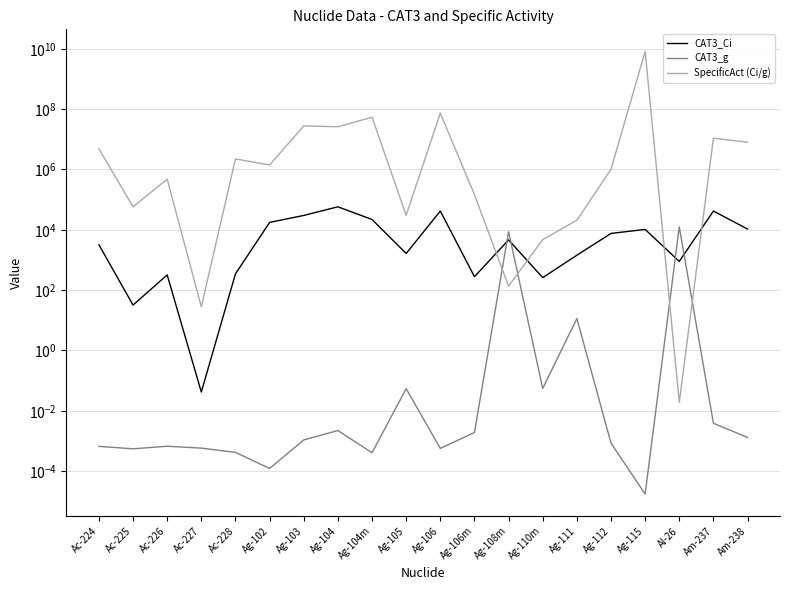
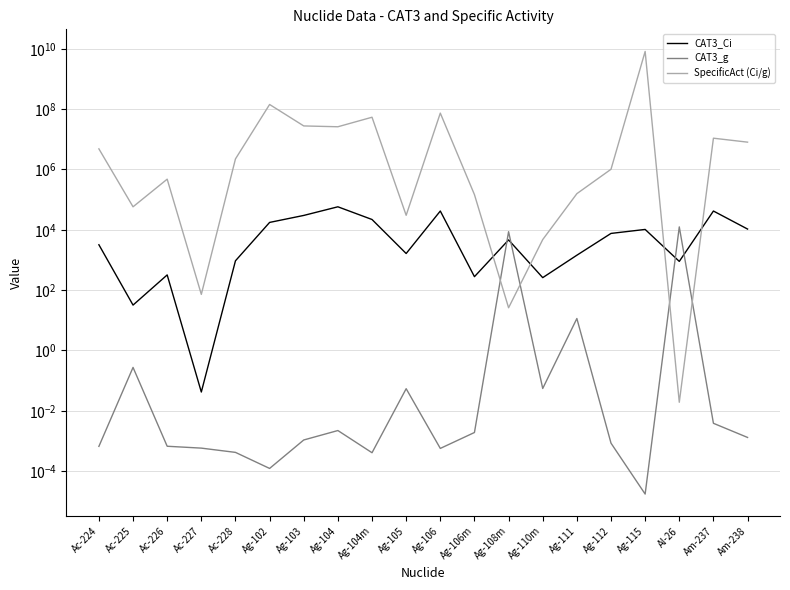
CAT3_g, Ac-225: 0.0006 -> 0.3
SpecificAct (Ci/g), Ac-227: 30 -> 70
CAT3_Ci, Ac-228: 300 -> 900
SpecificAct (Ci/g), Ag-102: 1000000 -> 100000000
SpecificAct (Ci/g), Ag-108m: 100 -> 30
SpecificAct (Ci/g), Ag-111: 20000 -> 200000
